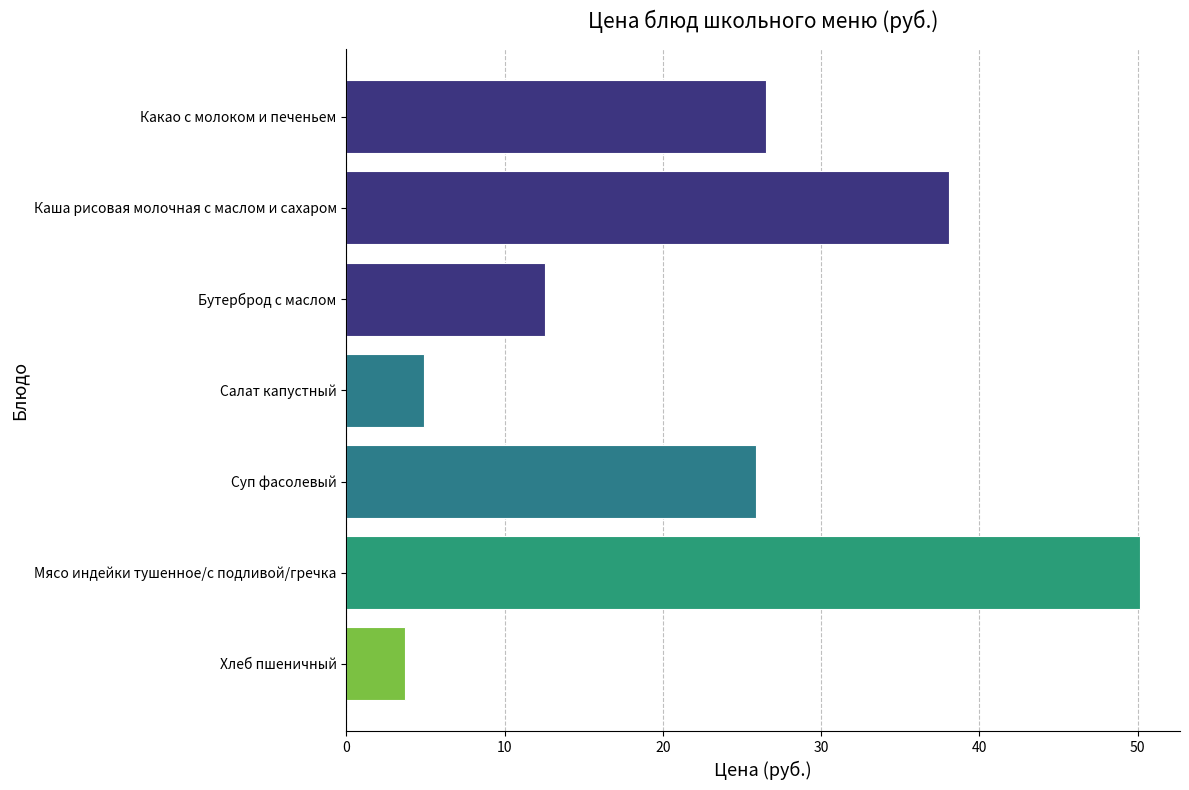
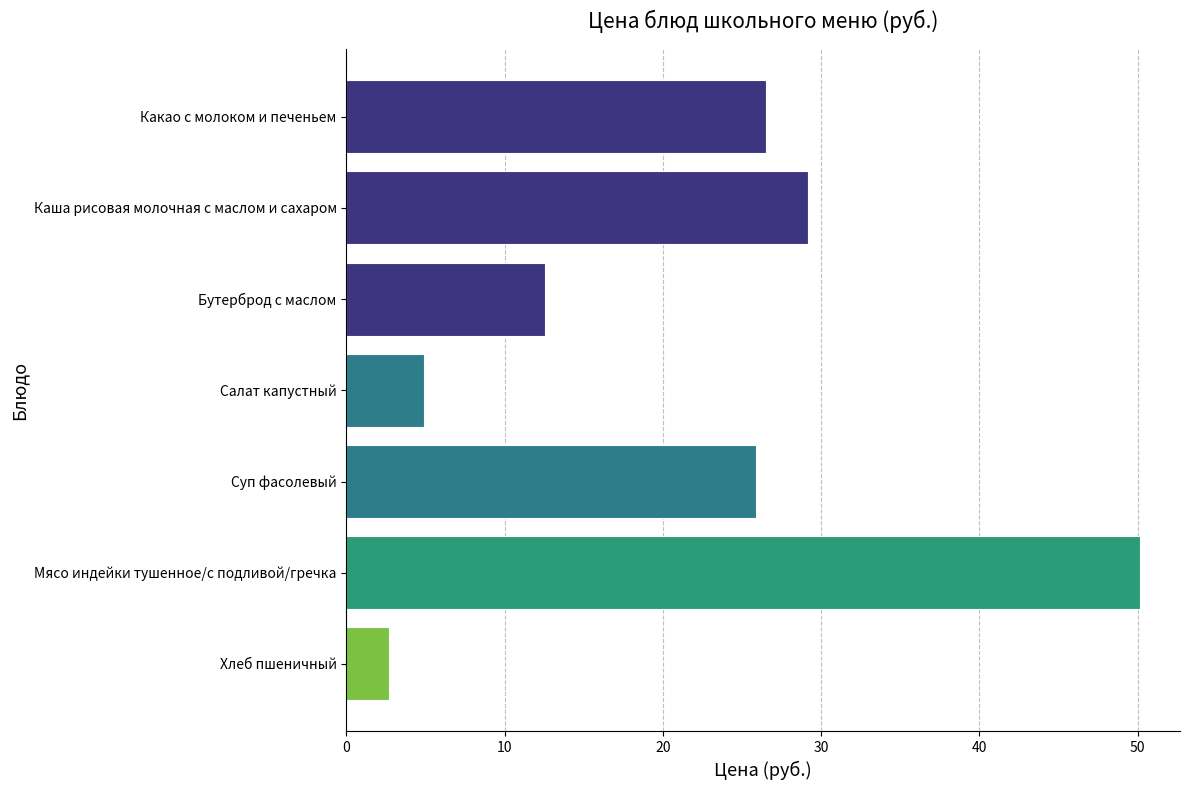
Каша рисовая молочная с маслом и сахаром: 38.1 -> 29.2
Хлеб пшеничный: 3.7 -> 2.7
